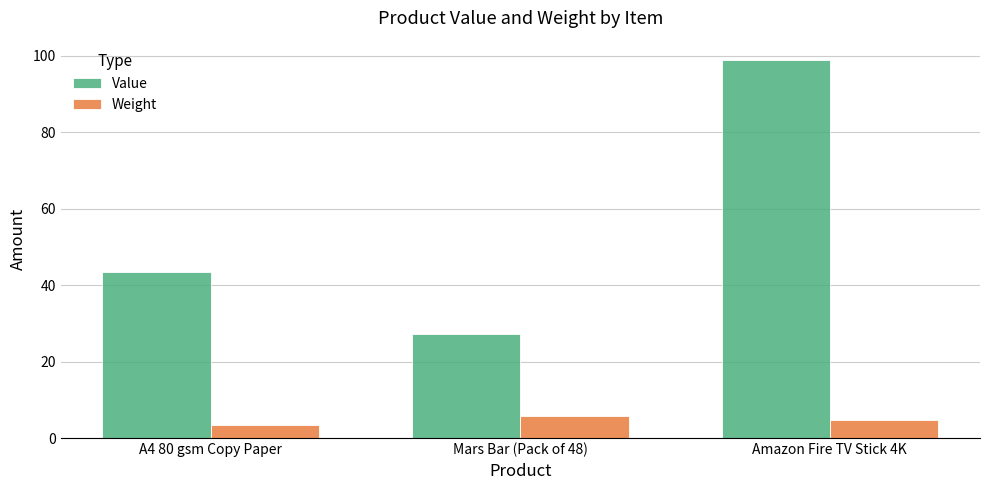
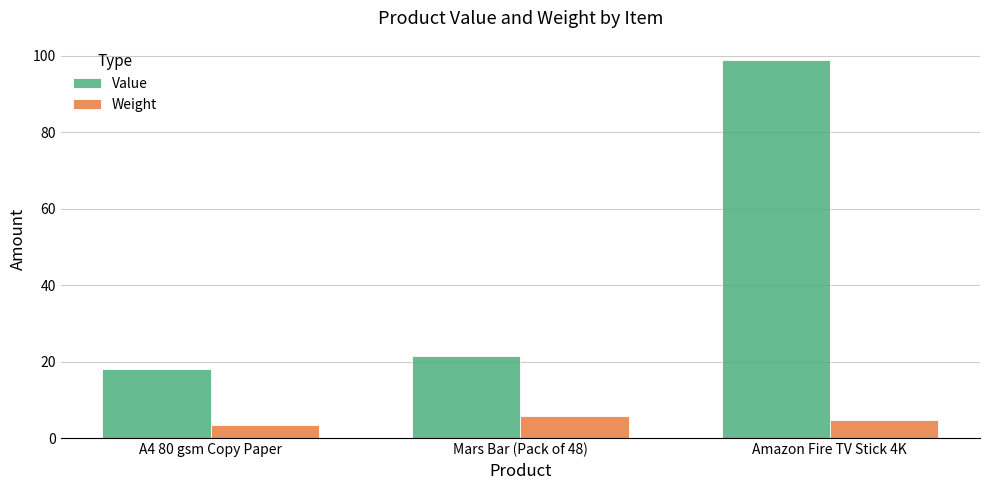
Value, A4 80 gsm Copy Paper: 43 -> 18
Value, Mars Bar (Pack of 48): 27 -> 21
